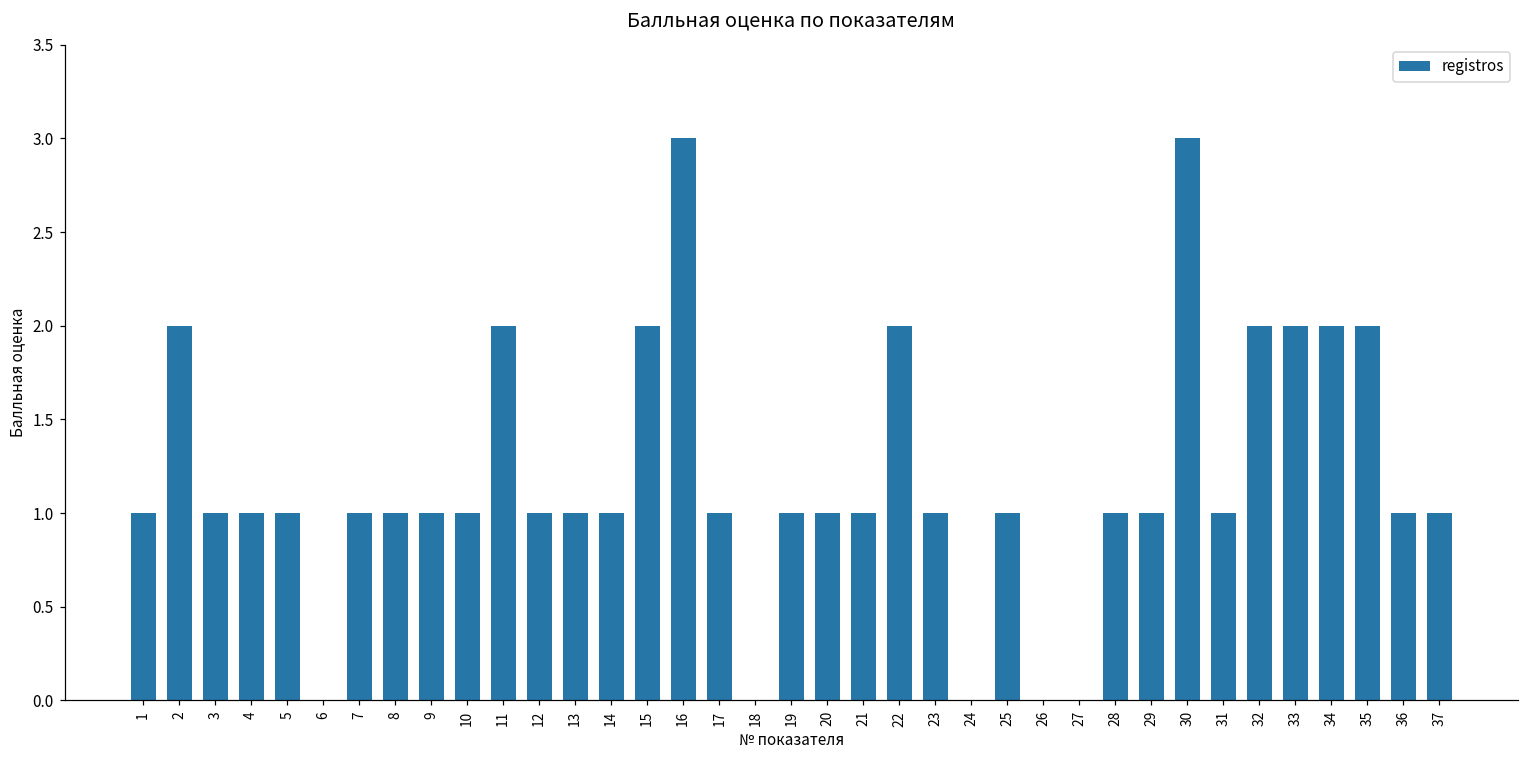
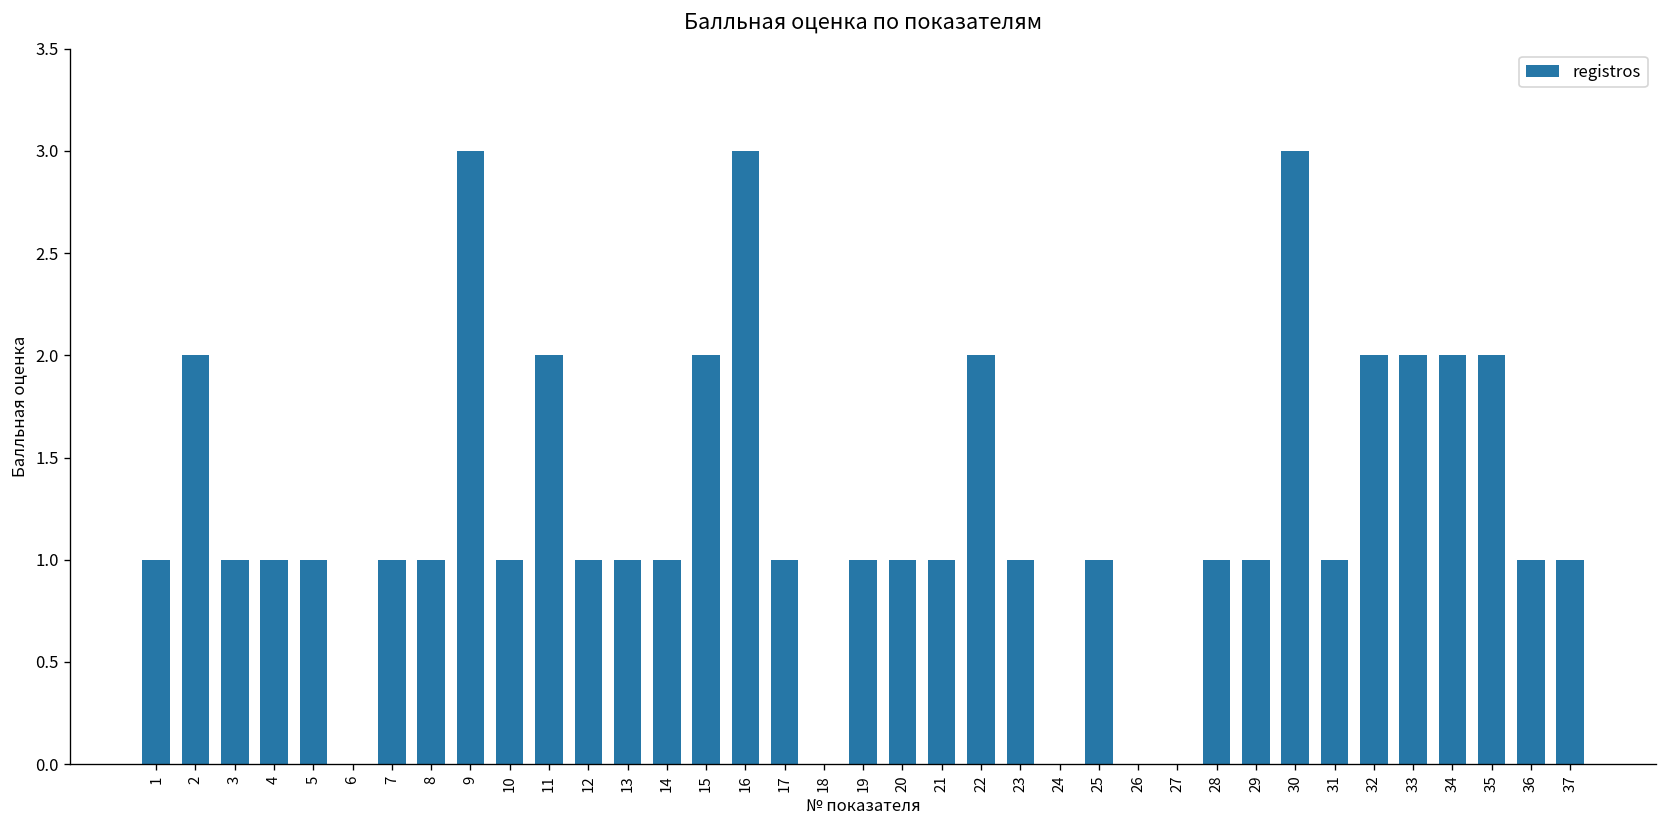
9: 1 -> 3
